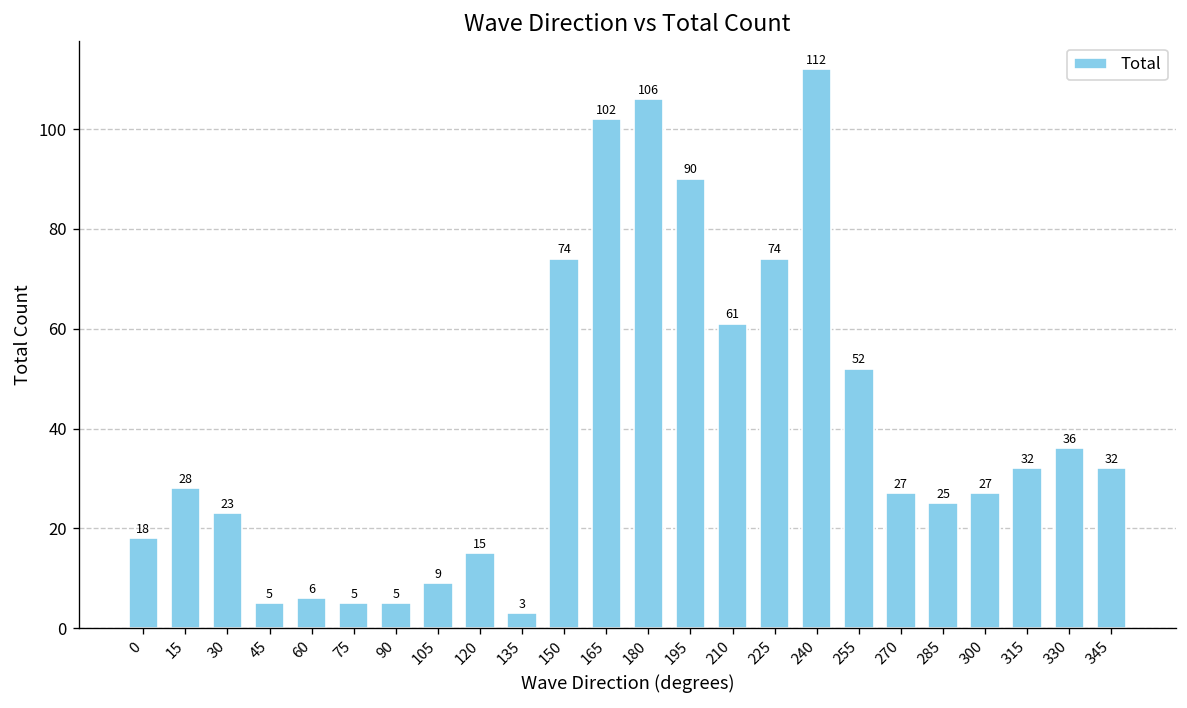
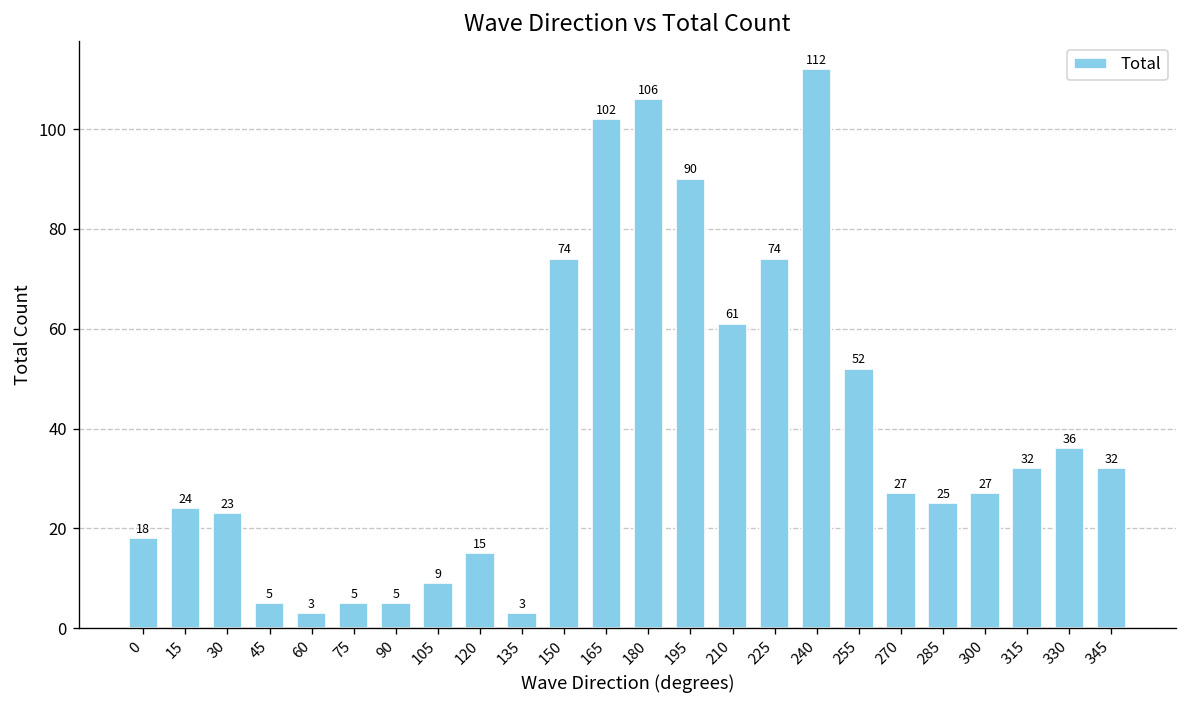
15: 28 -> 24
60: 6 -> 3
